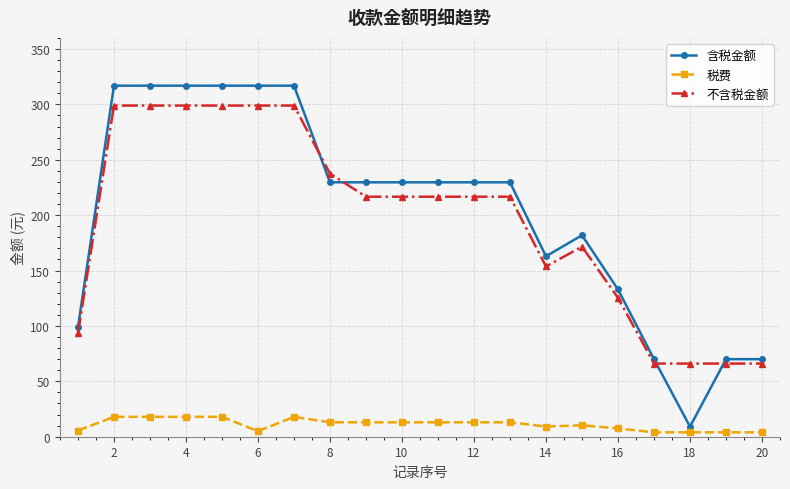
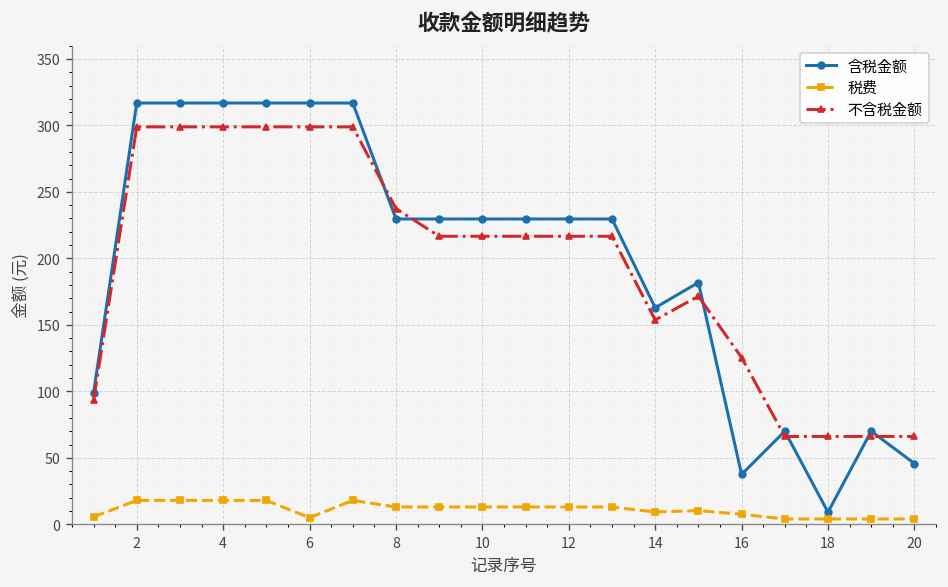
含税金额, 16: 133 -> 37
含税金额, 20: 70 -> 46
